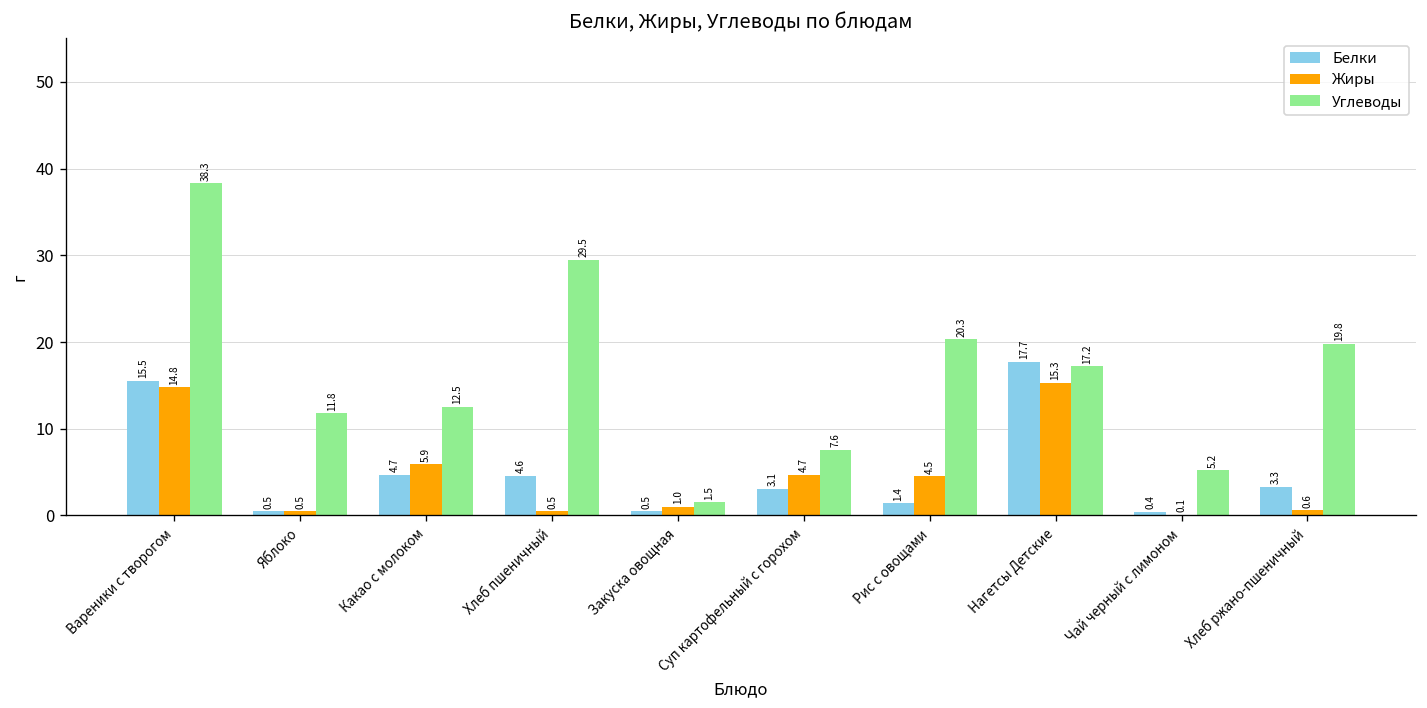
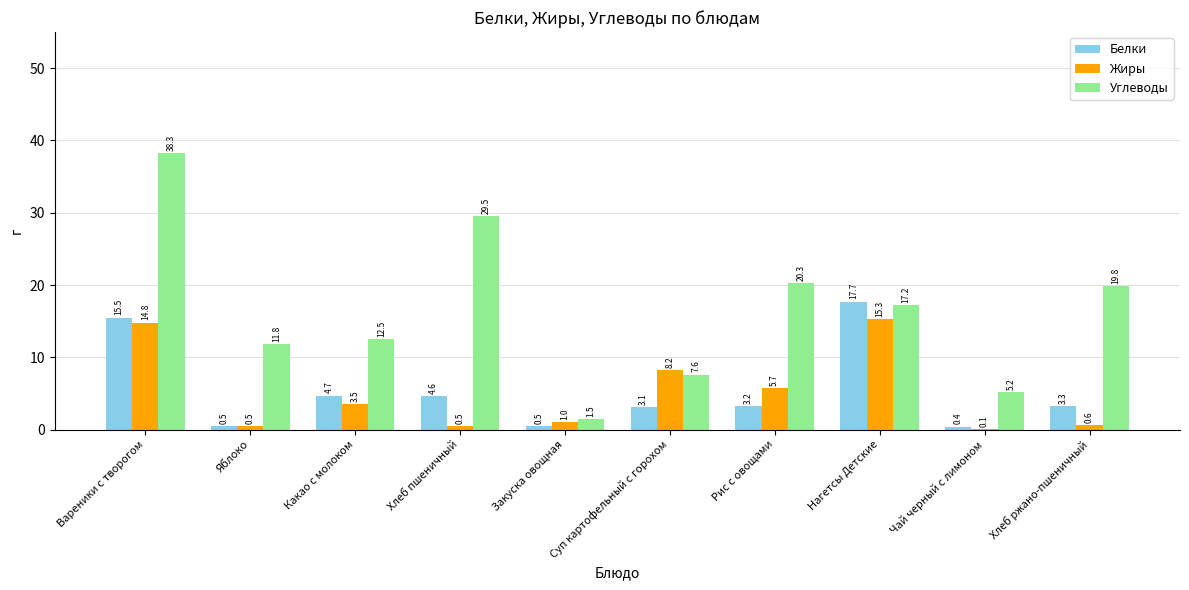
Жиры, Какао с молоком: 5.9 -> 3.5
Жиры, Суп картофельный с горохом: 4.7 -> 8.2
Белки, Рис с овощами: 1.4 -> 3.2
Жиры, Рис с овощами: 4.5 -> 5.7
